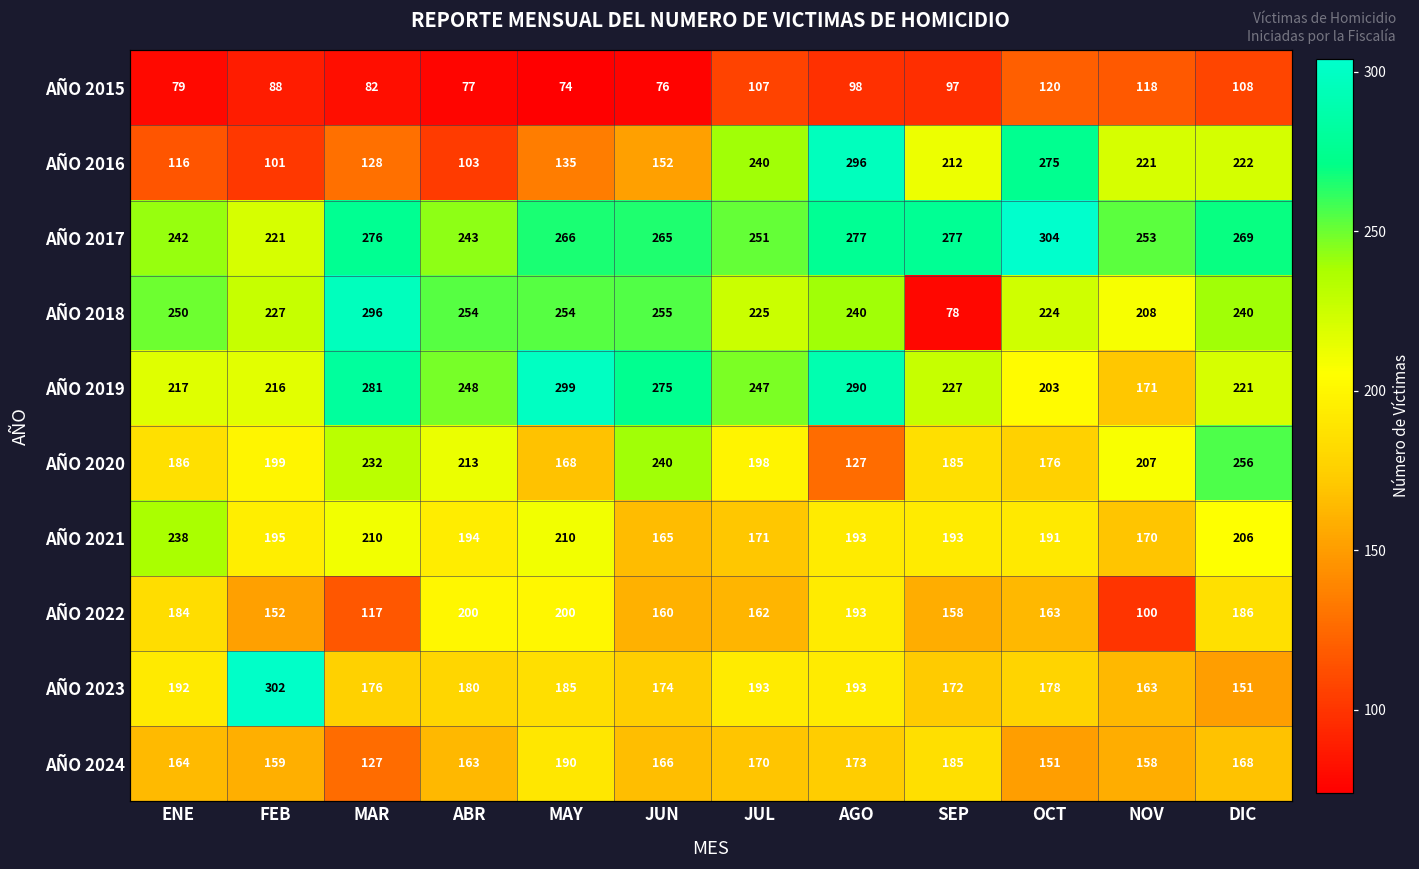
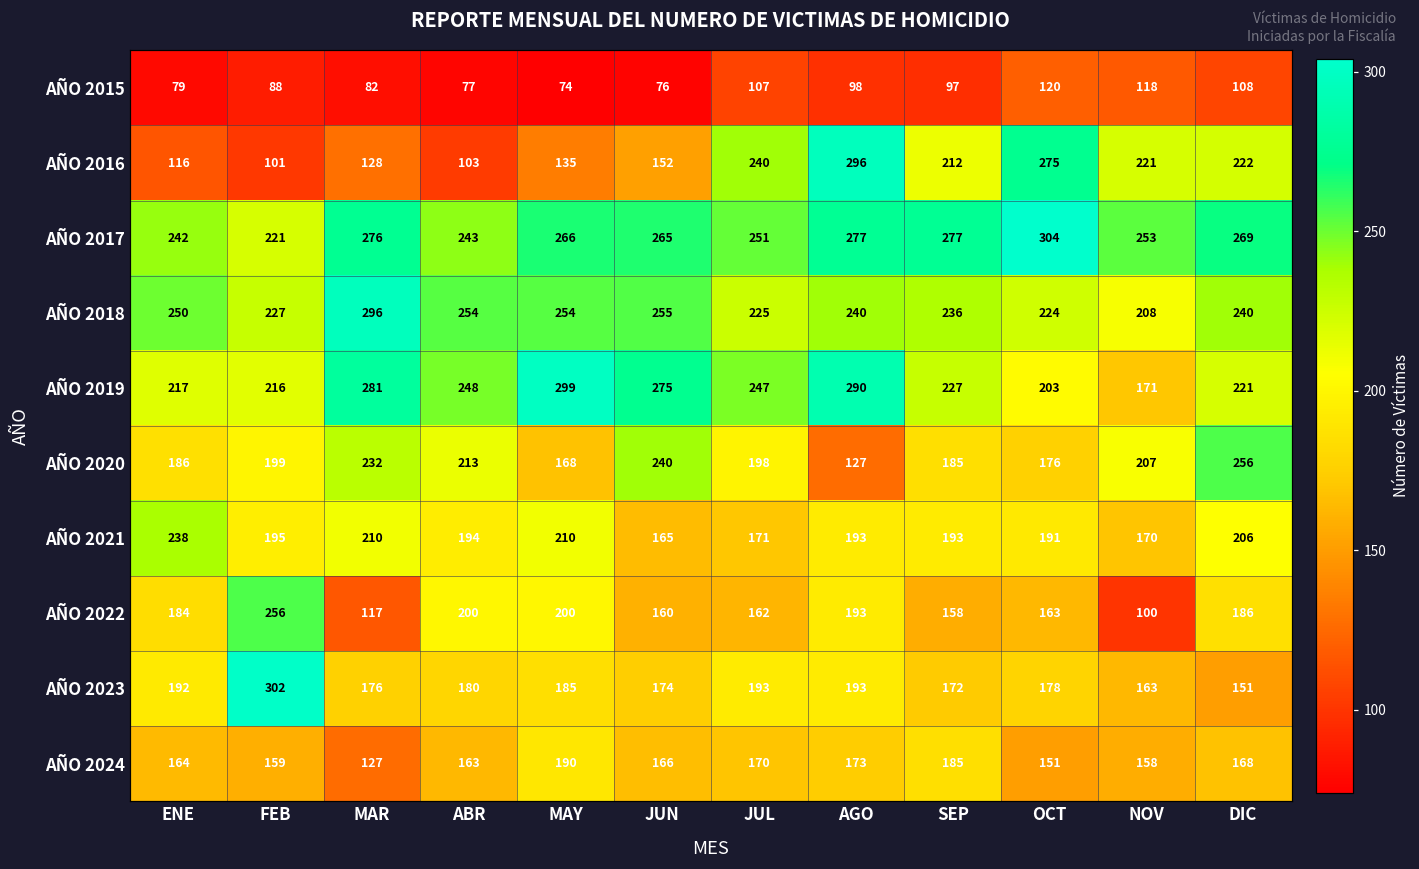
AÑO 2018, SEP: 78 -> 236
AÑO 2022, FEB: 152 -> 256
